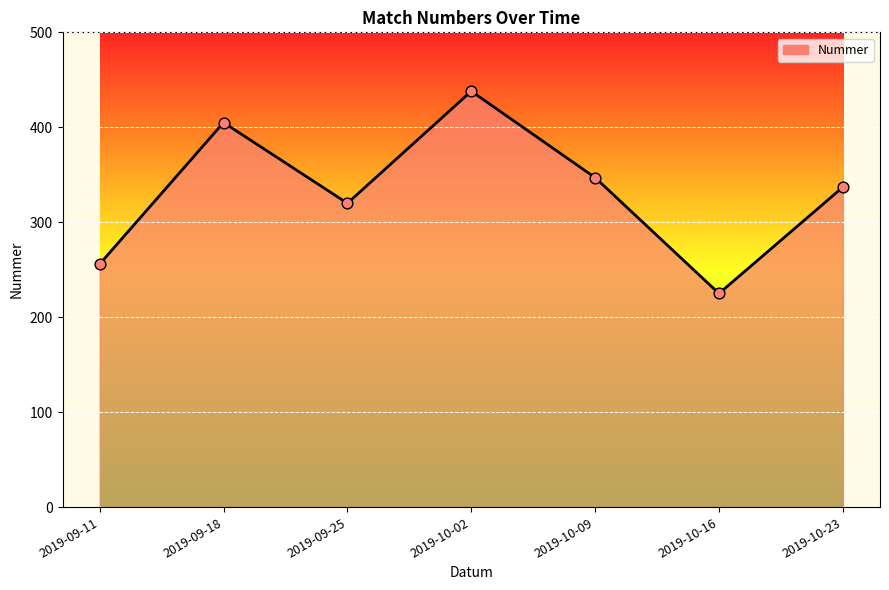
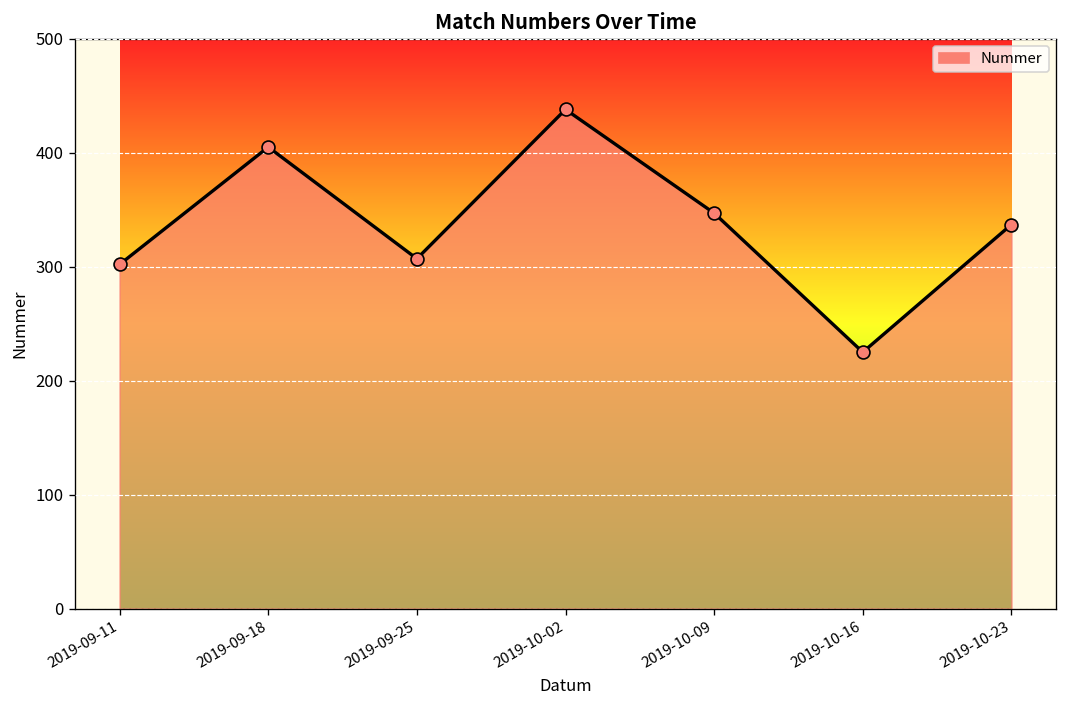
2019-09-11: 260 -> 300
2019-09-25: 320 -> 310
